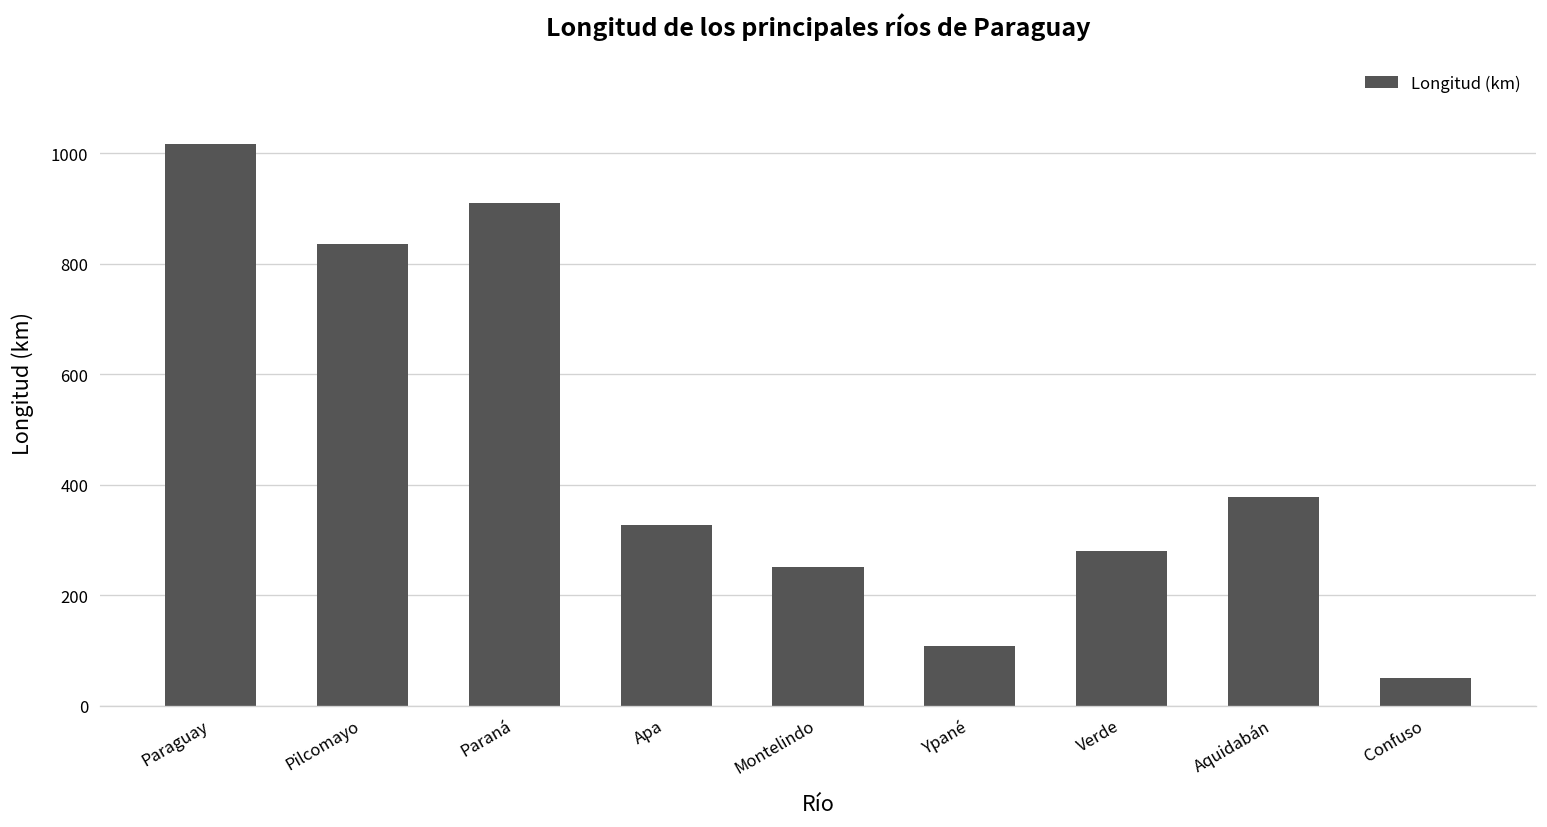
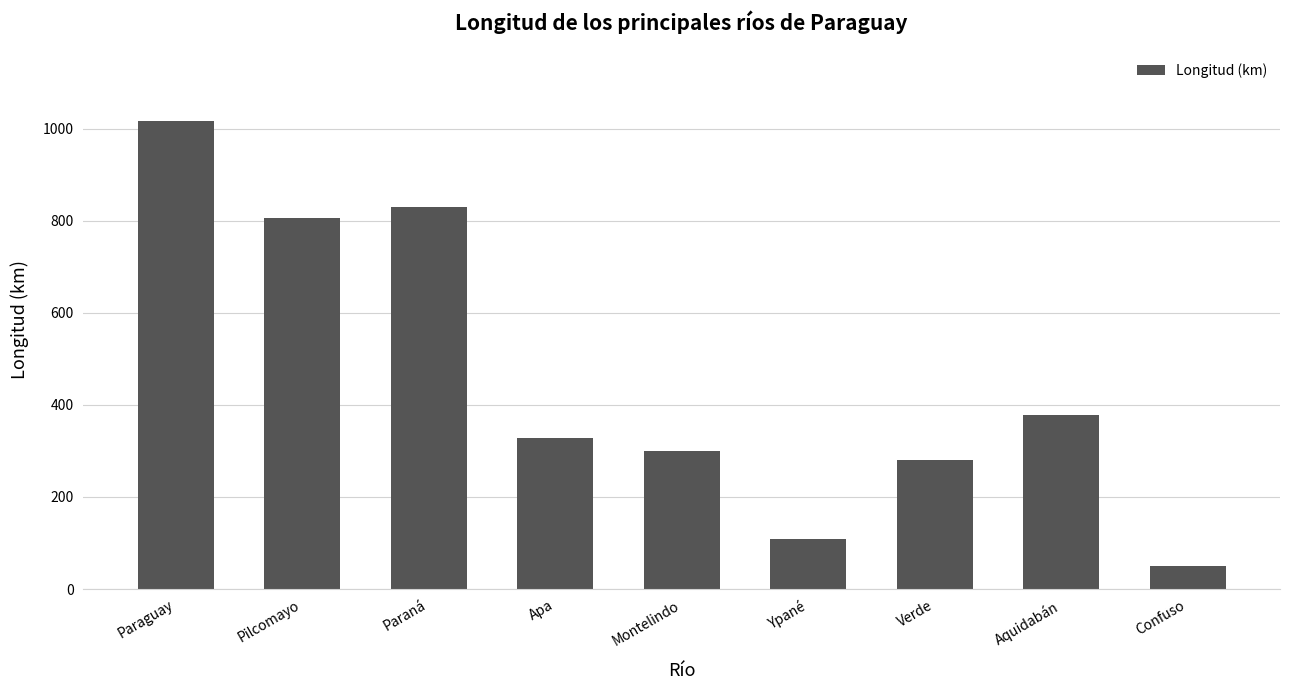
Pilcomayo: 840 -> 810
Paraná: 910 -> 830
Montelindo: 250 -> 300
